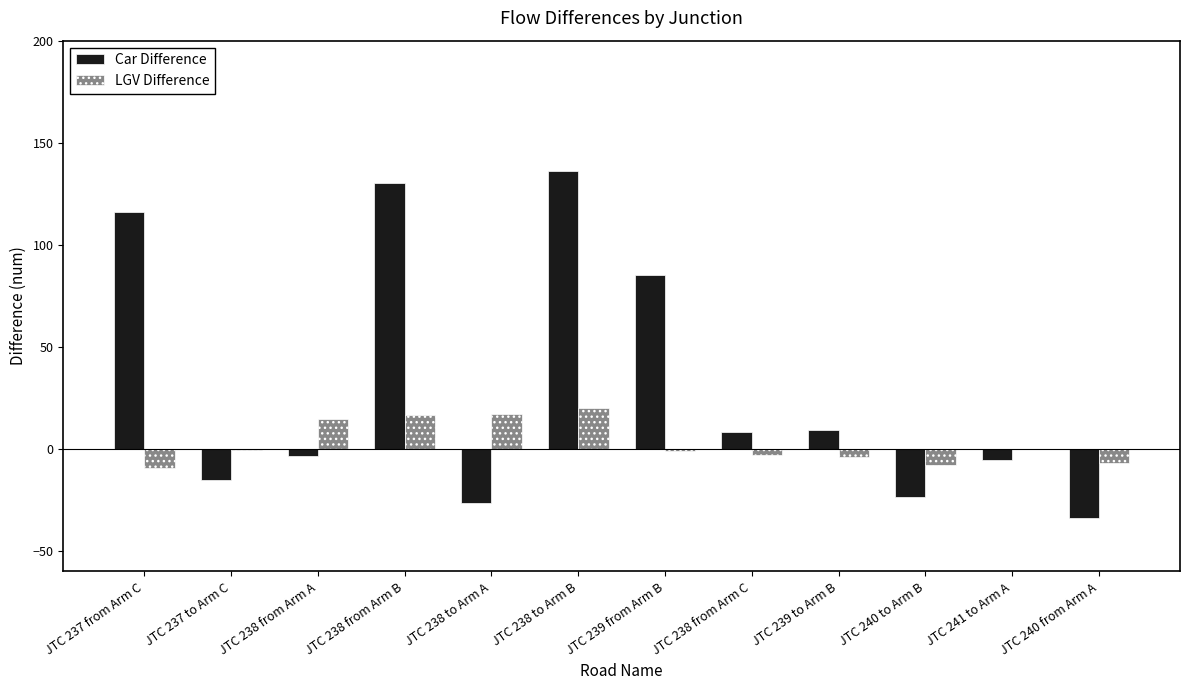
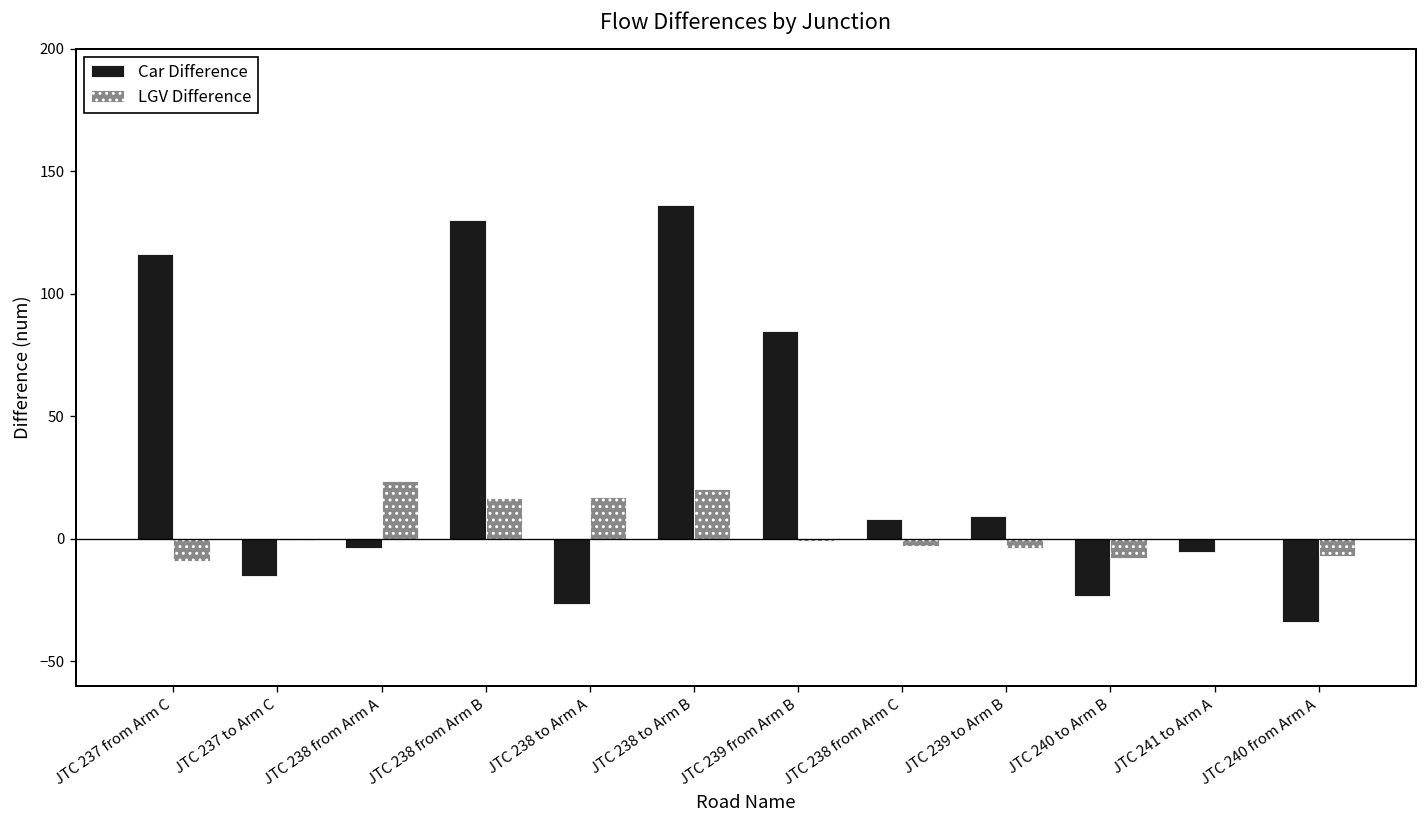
LGV Difference, JTC 238 from Arm A: 15 -> 24
